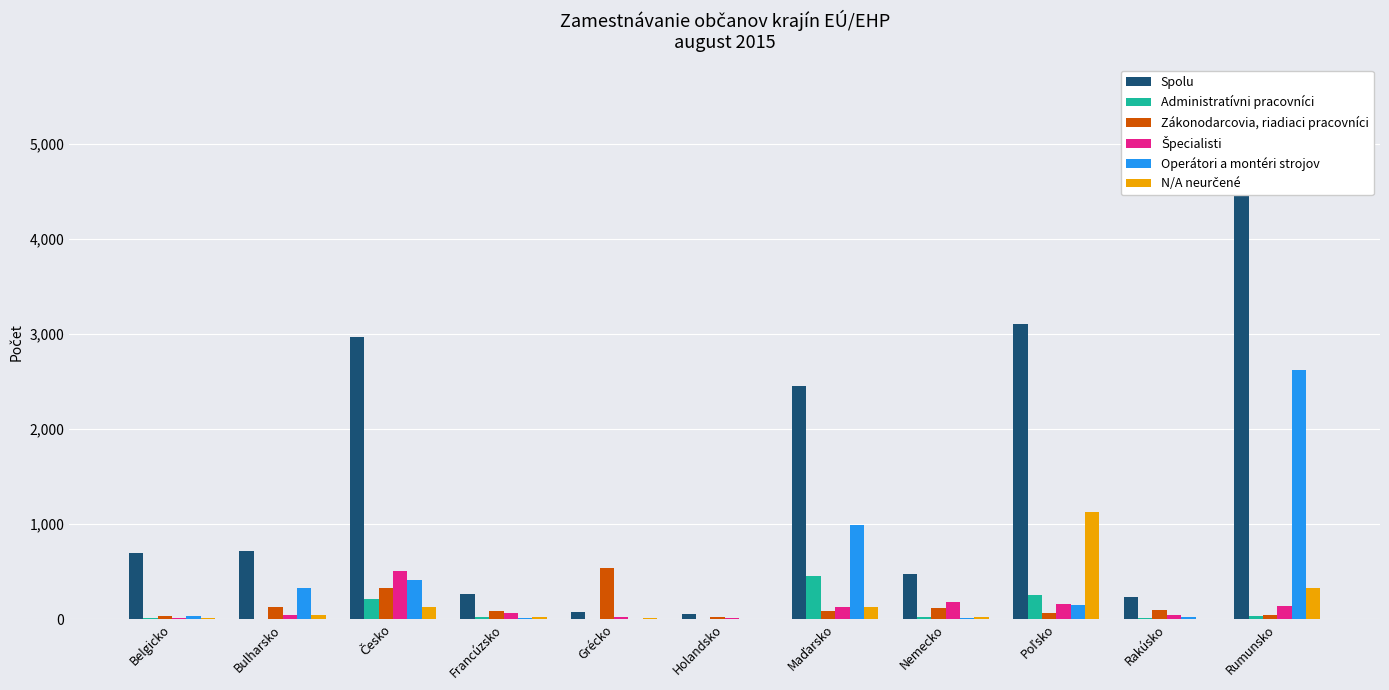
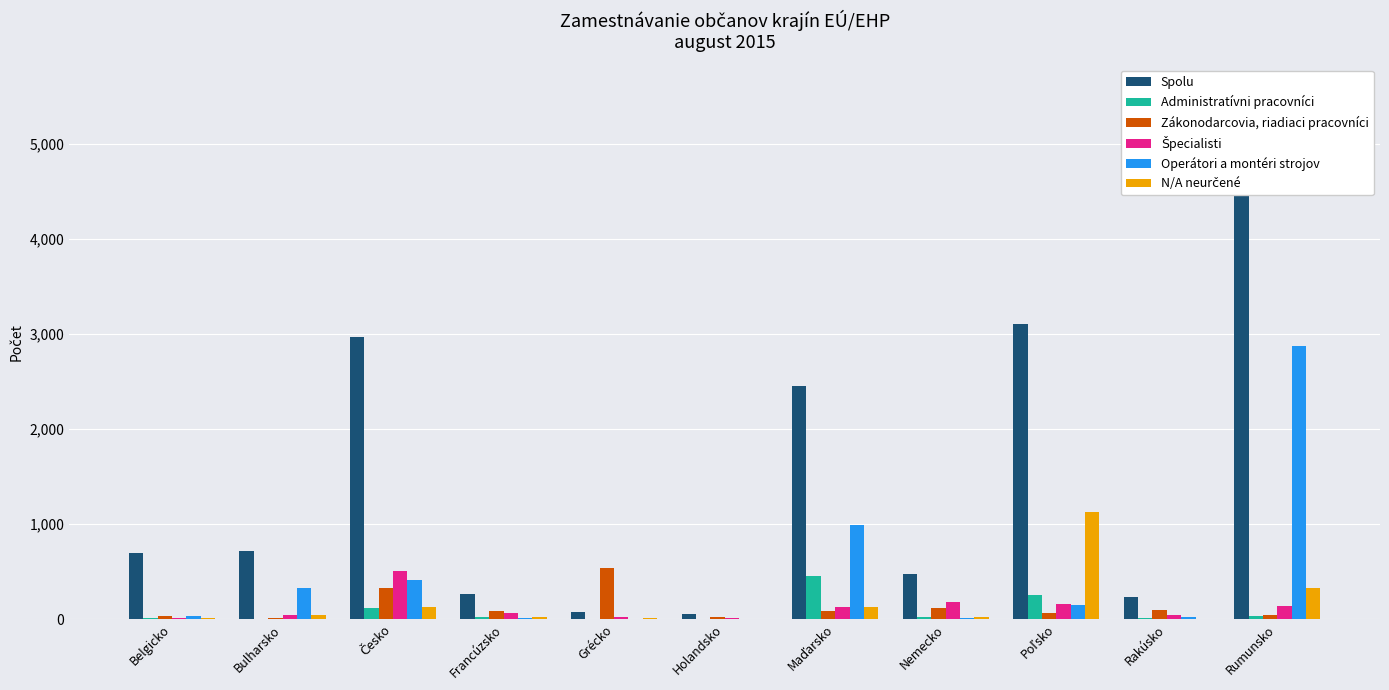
Zákonodarcovia, riadiaci pracovníci, Bulharsko: 100 -> 0
Administratívni pracovníci, Česko: 200 -> 100
Operátori a montéri strojov, Rumunsko: 2,600 -> 2,900
